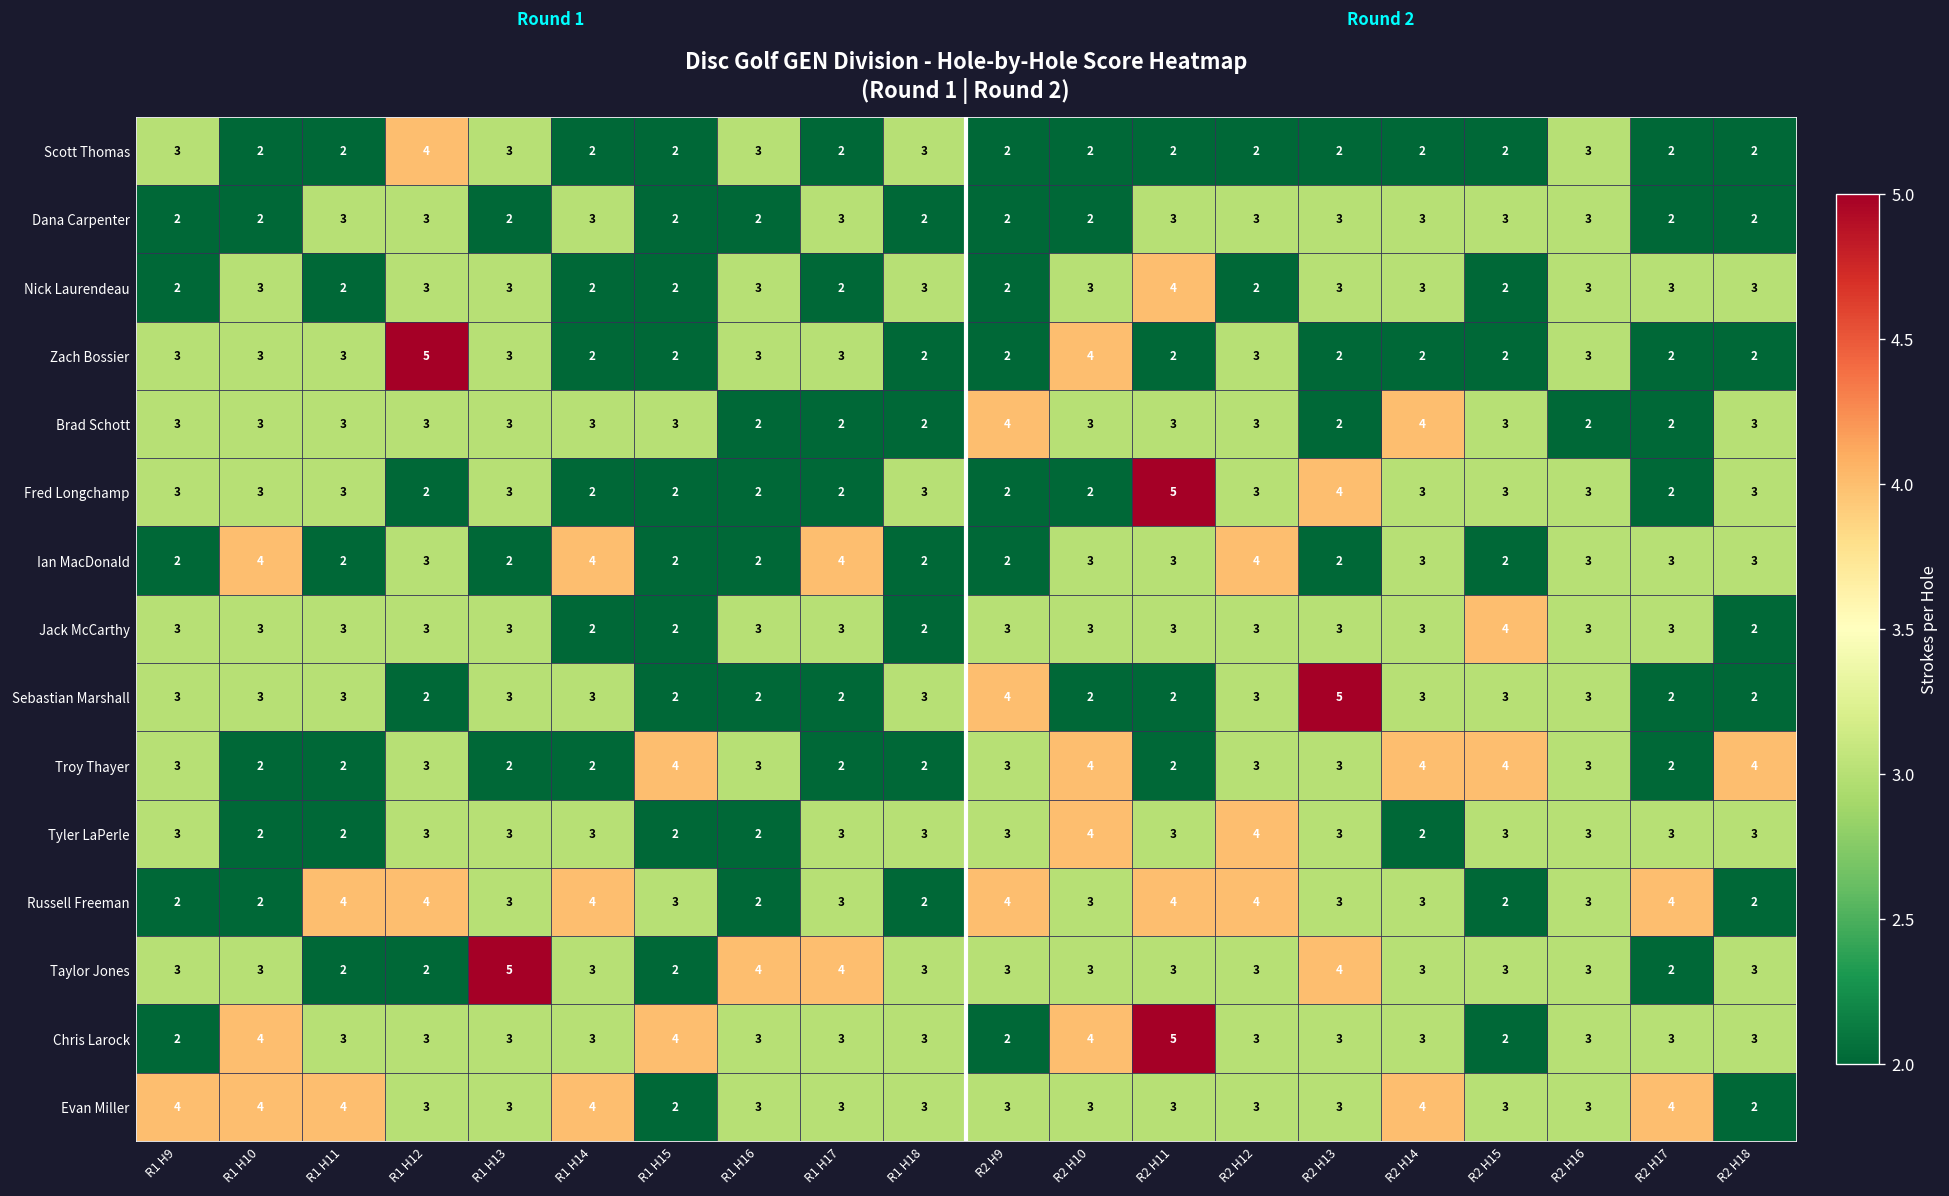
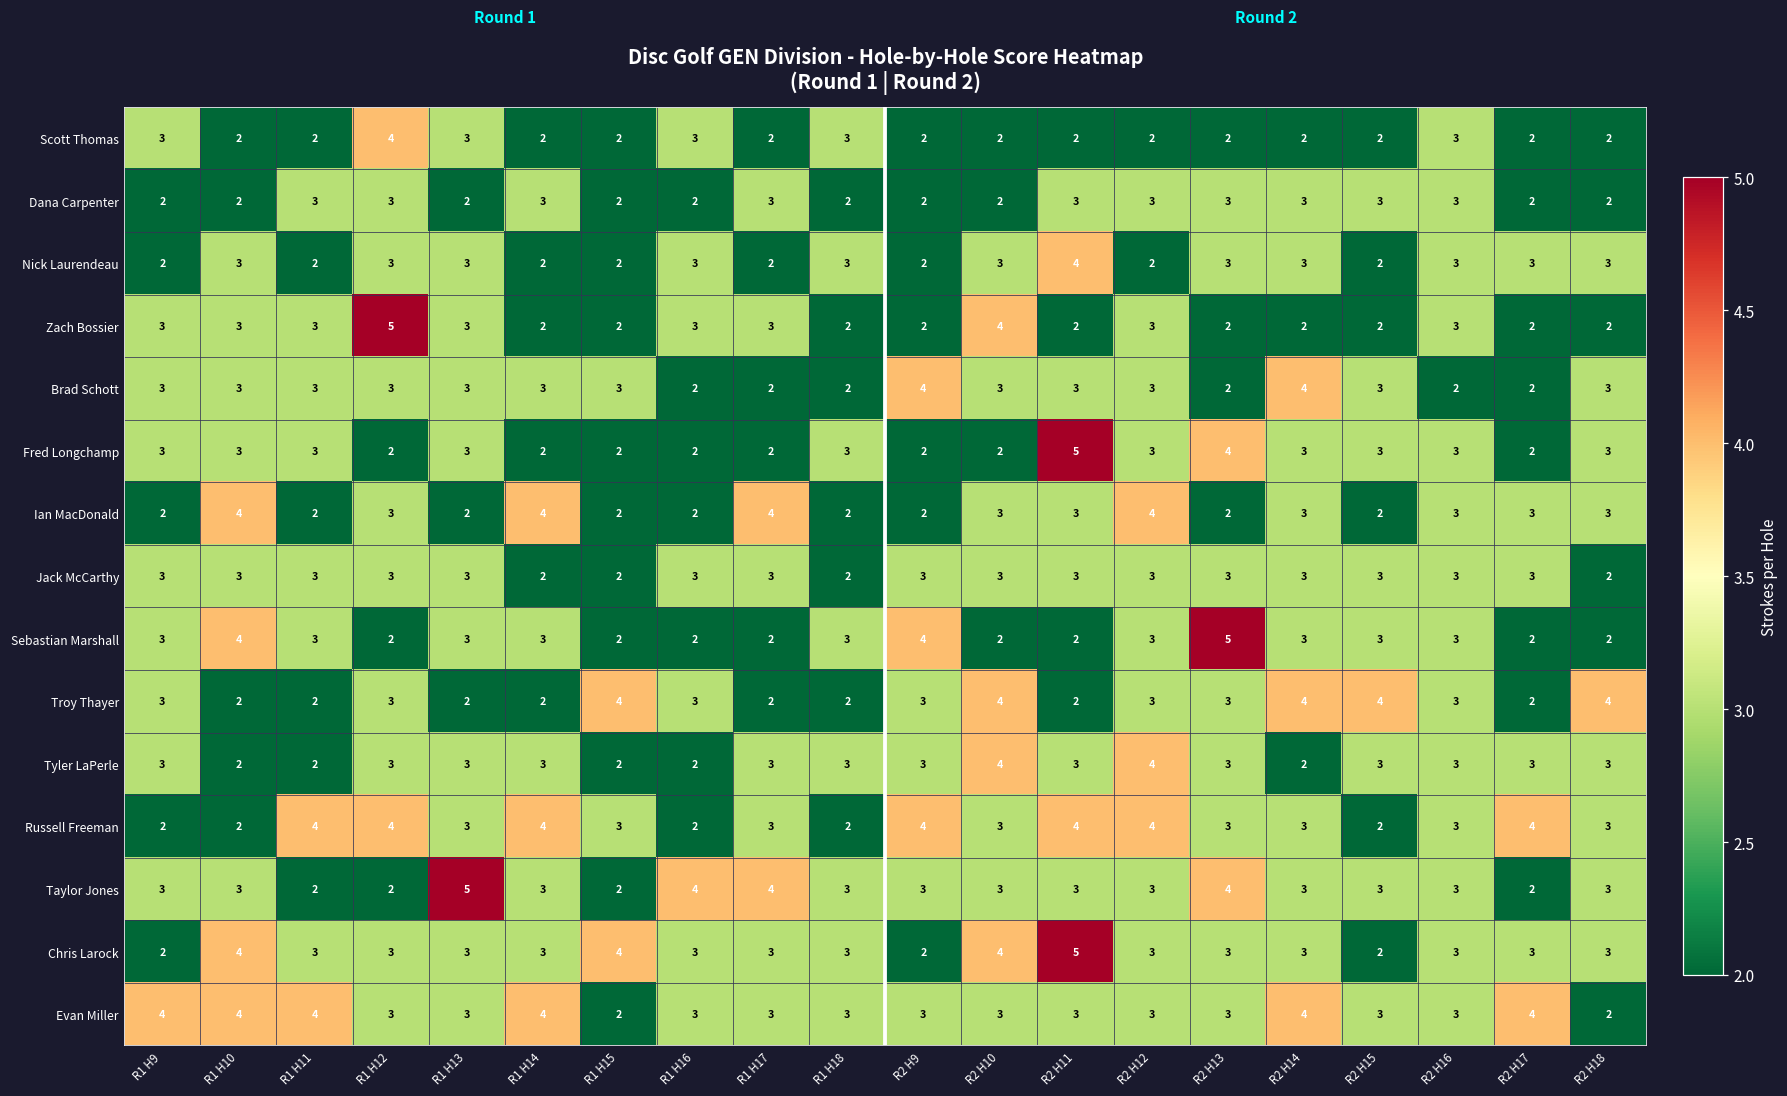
Jack McCarthy, R2 H15: 4 -> 3
Sebastian Marshall, R1 H10: 3 -> 4
Russell Freeman, R2 H18: 2 -> 3
